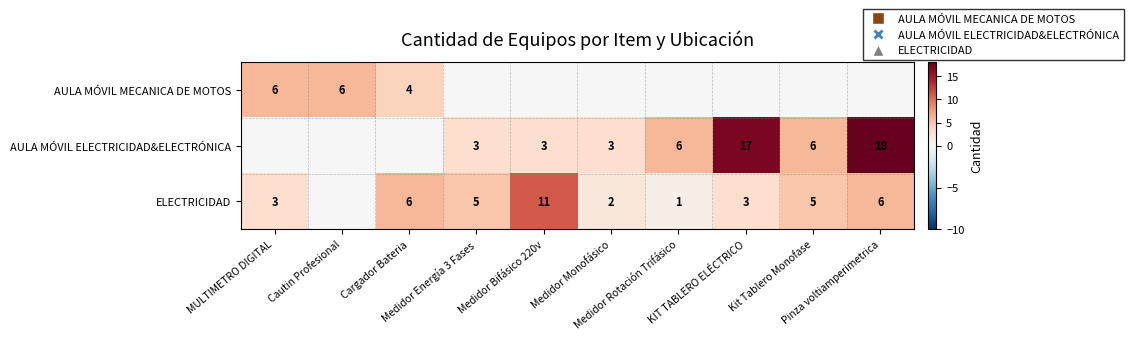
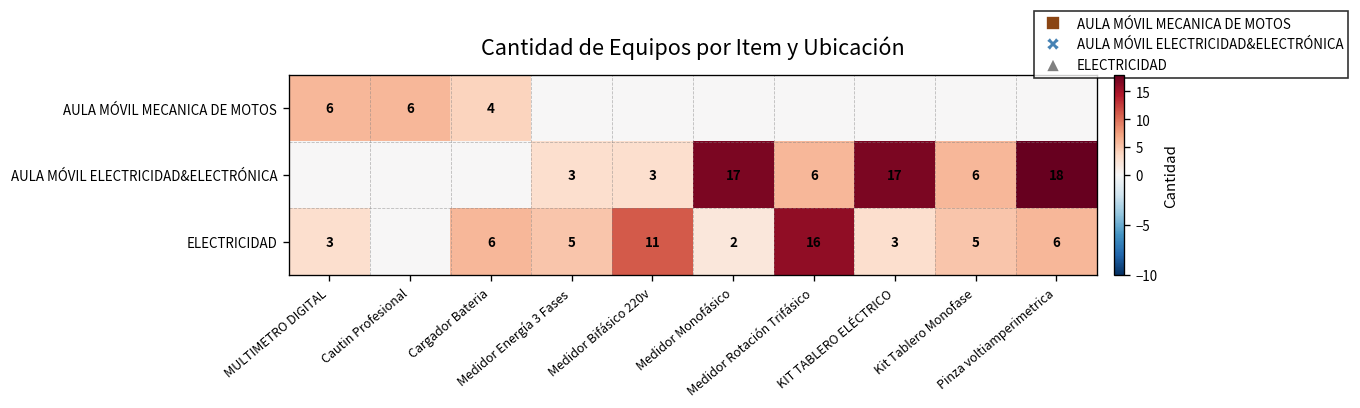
AULA MÓVIL ELECTRICIDAD&ELECTRÓNICA, Medidor Monofásico: 3 -> 17
ELECTRICIDAD, Medidor Rotación Trifásico: 1 -> 16
